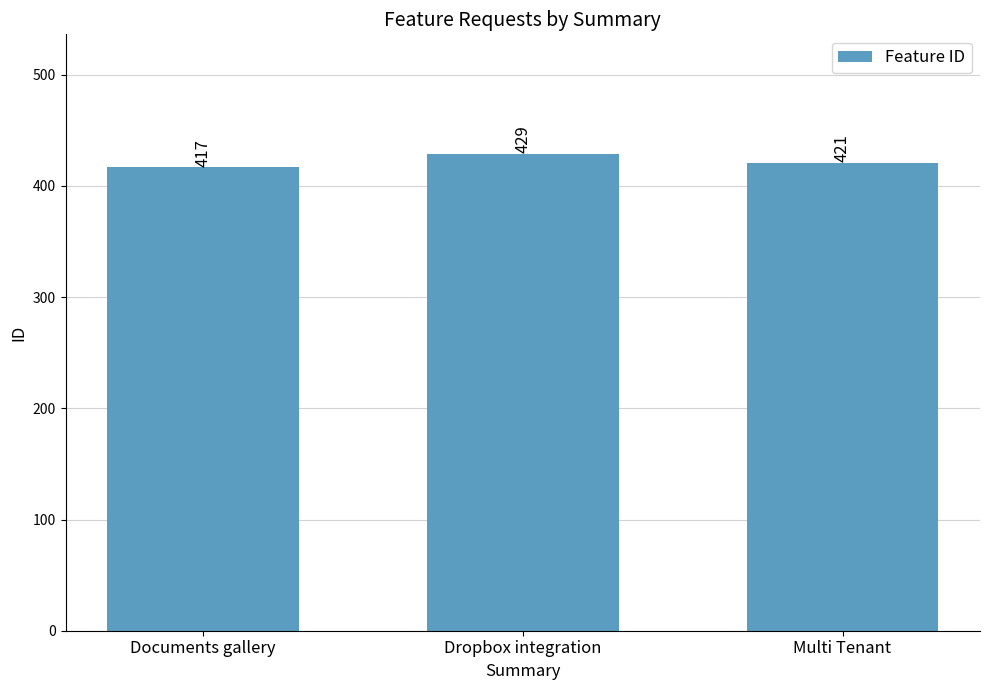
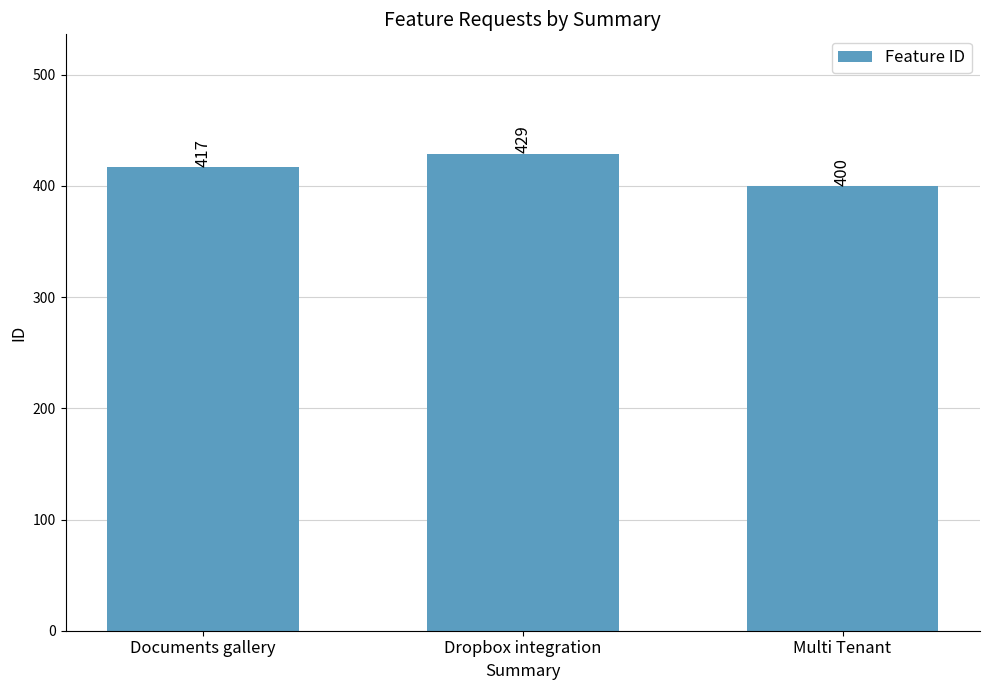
Multi Tenant: 421 -> 400
